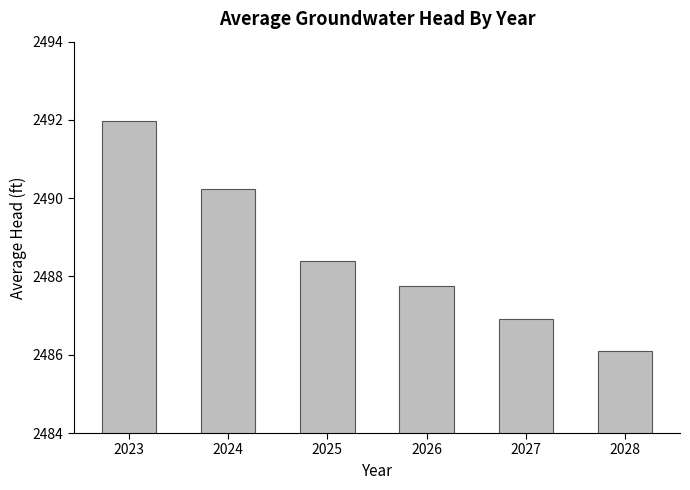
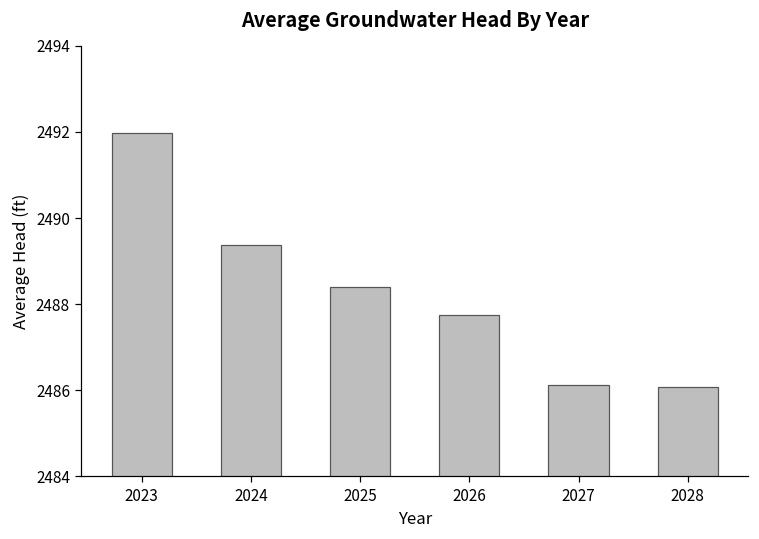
2024: 2490.2 -> 2489.4
2027: 2486.9 -> 2486.1
